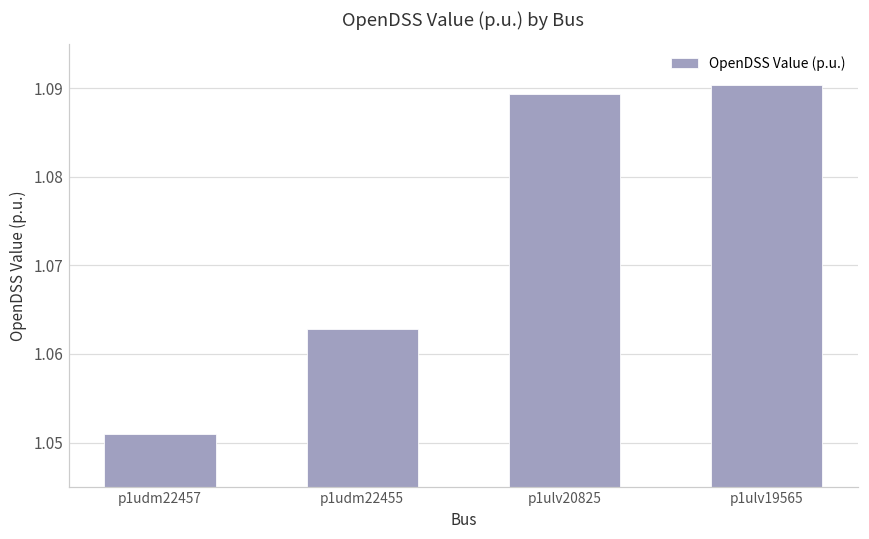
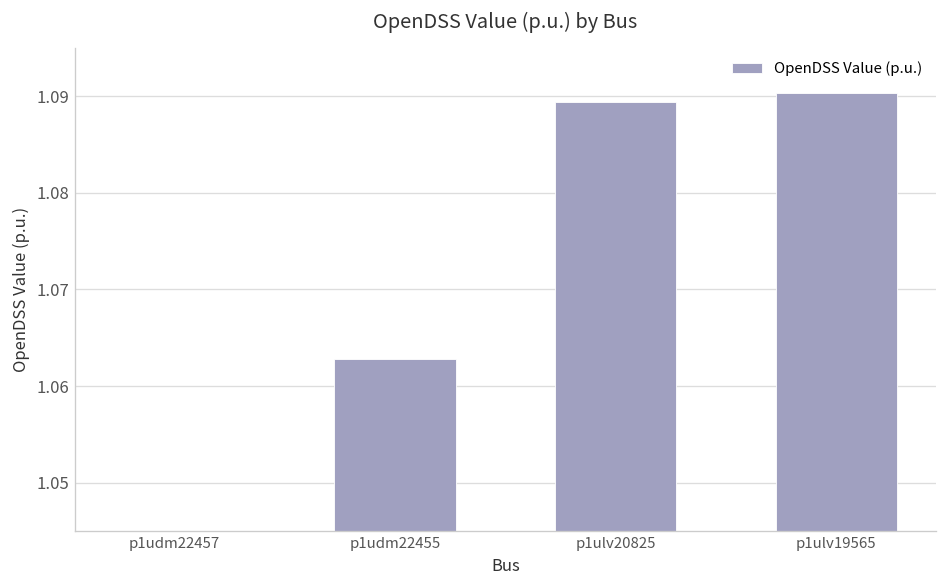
p1udm22457: 1.051 -> 1.045
